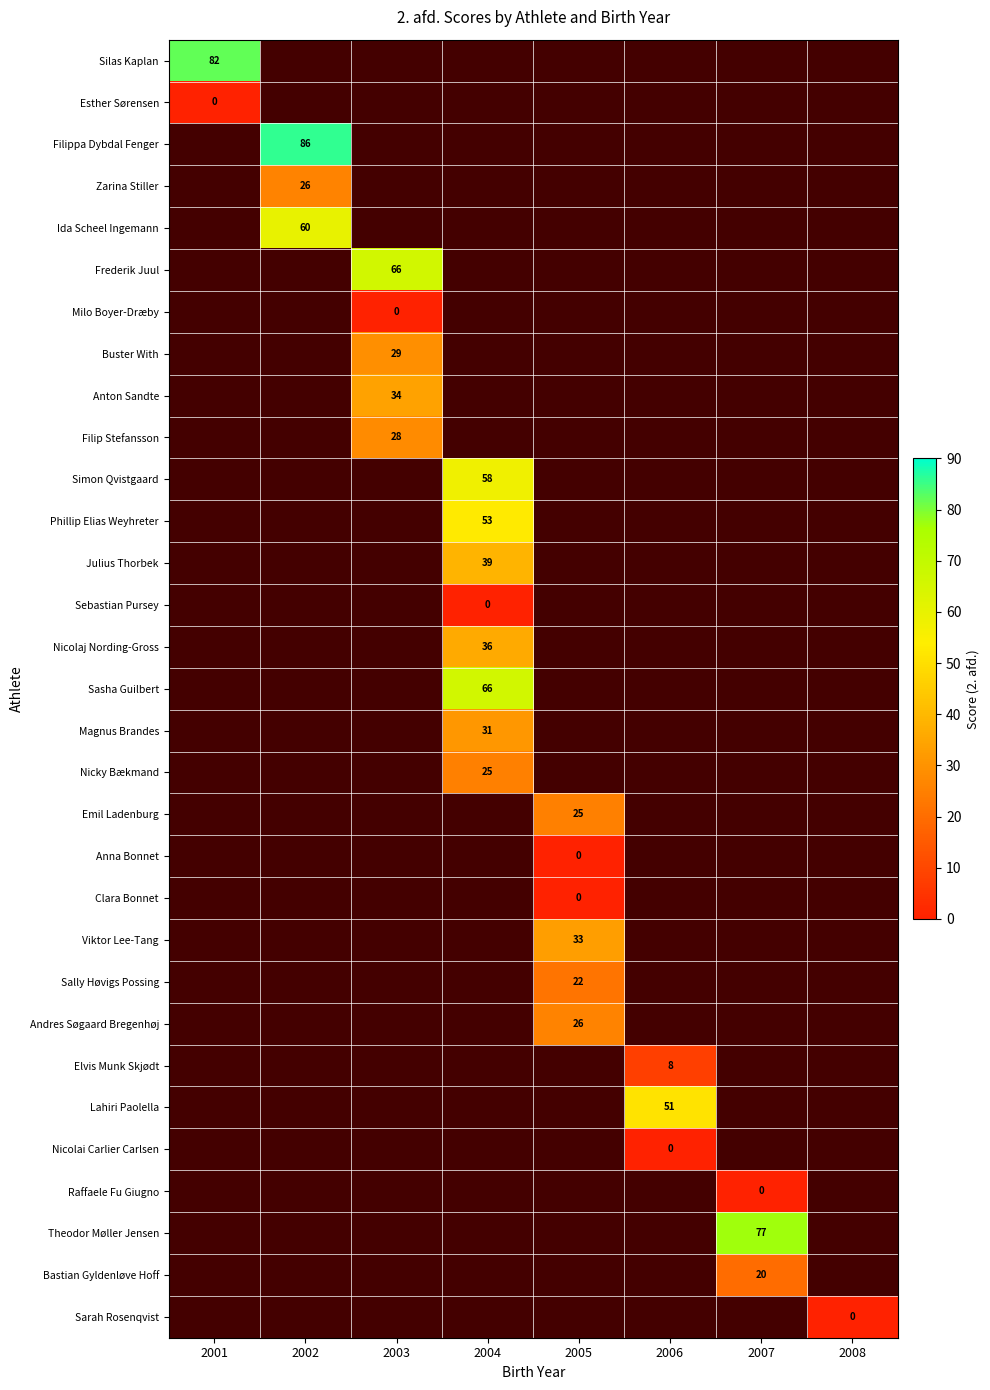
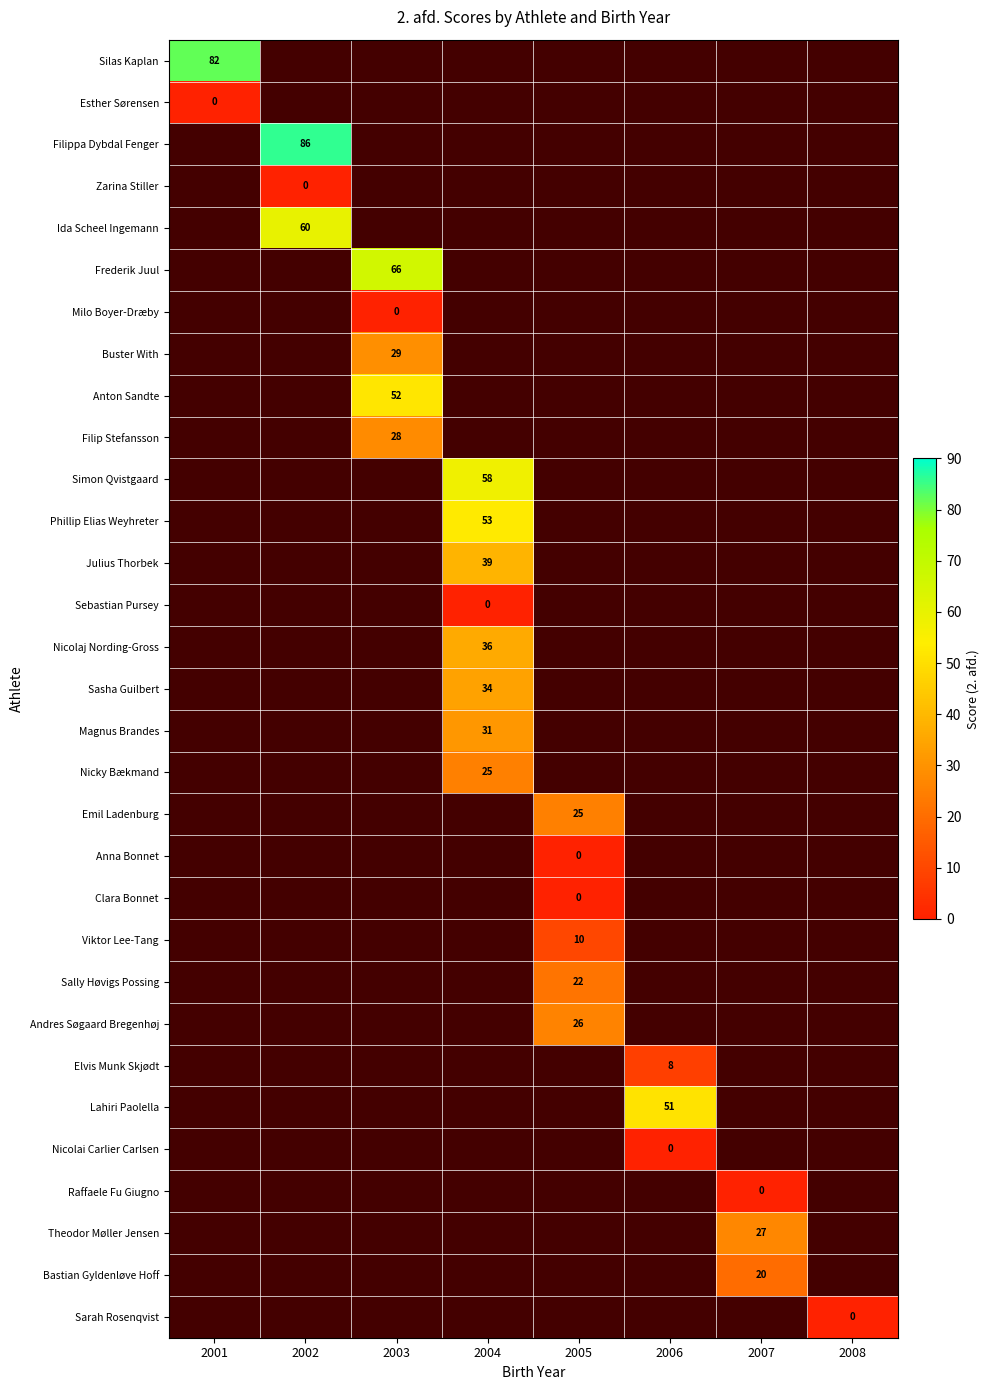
Zarina Stiller, 2002: 26 -> 0
Anton Sandte, 2003: 34 -> 52
Sasha Guilbert, 2004: 66 -> 34
Viktor Lee-Tang, 2005: 33 -> 10
Theodor Møller Jensen, 2007: 77 -> 27
